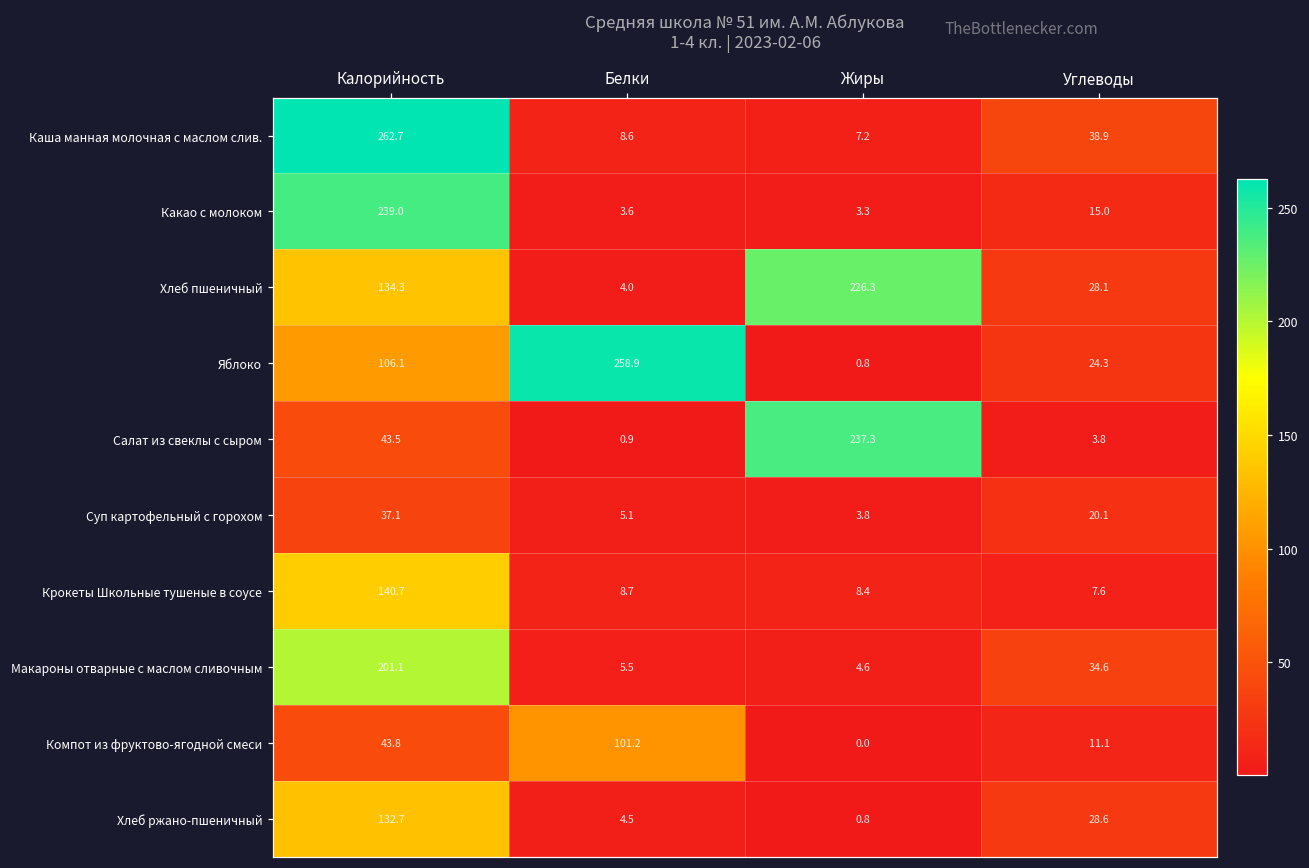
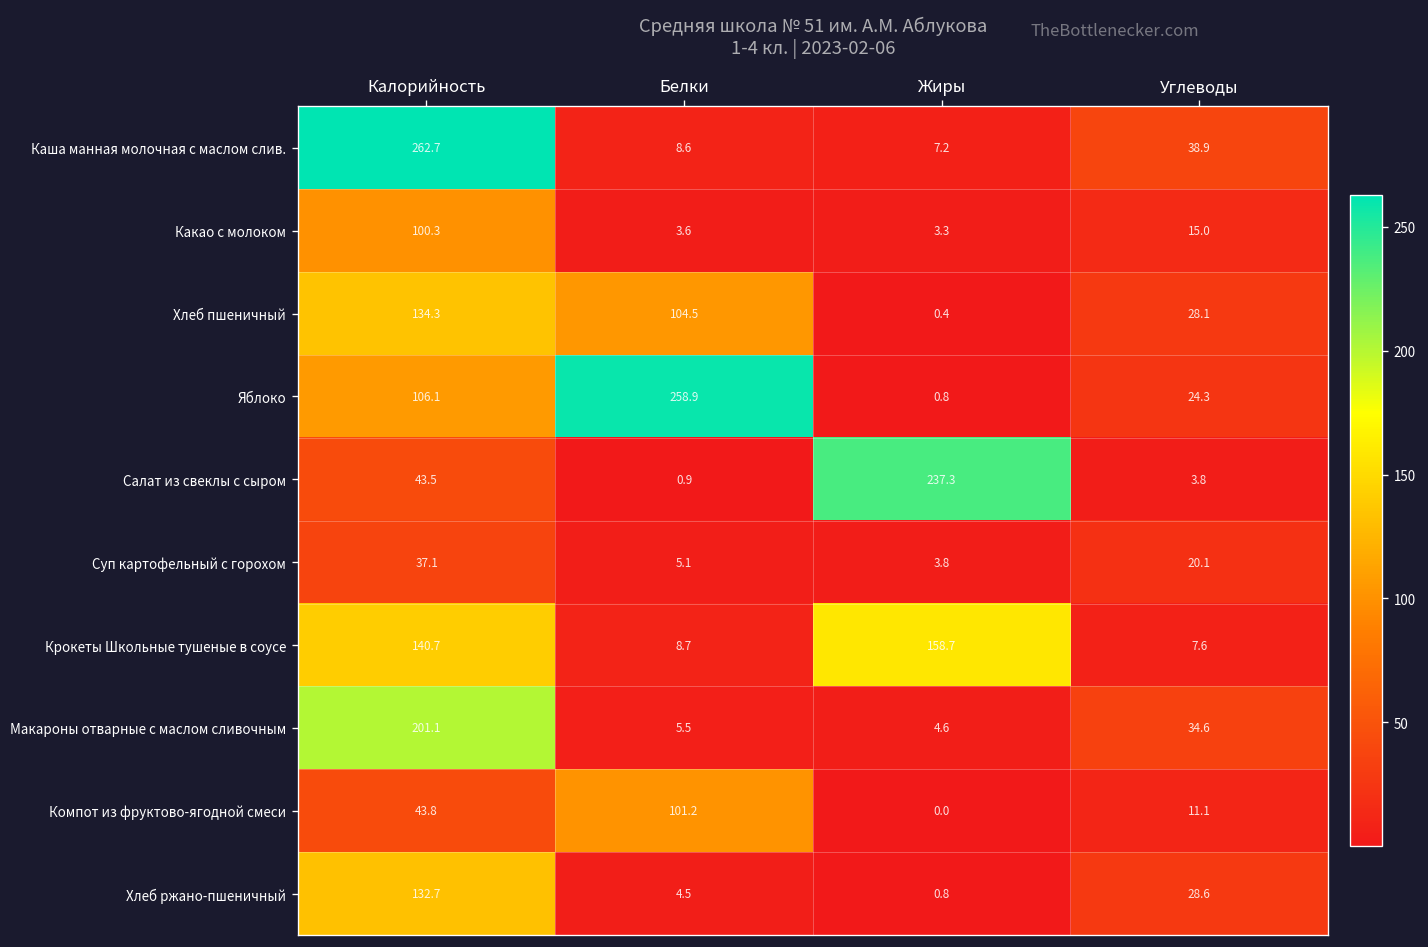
Какао c молоком, Калорийность: 239.0 -> 100.3
Хлеб пшеничный, Белки: 4.0 -> 104.5
Хлеб пшеничный, Жиры: 226.3 -> 0.4
Крокеты Школьные тушеные в соусе, Жиры: 8.4 -> 158.7
